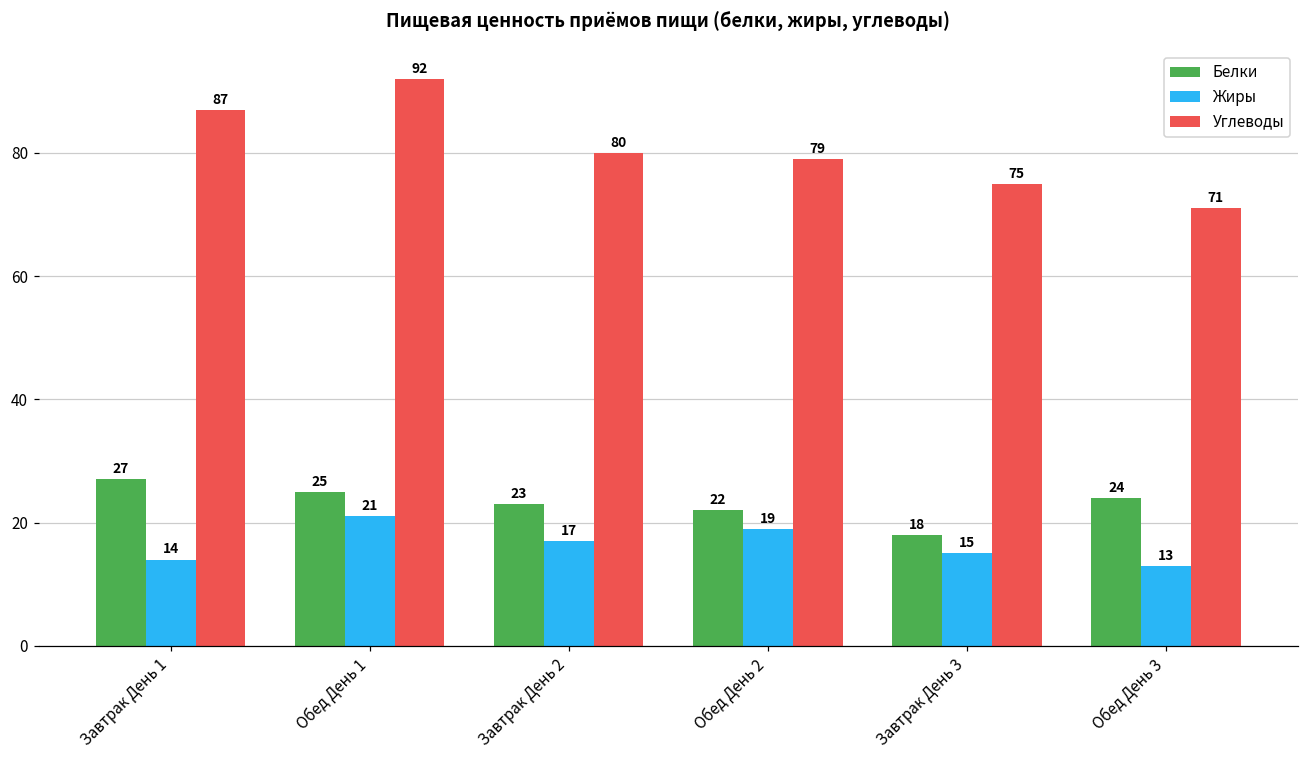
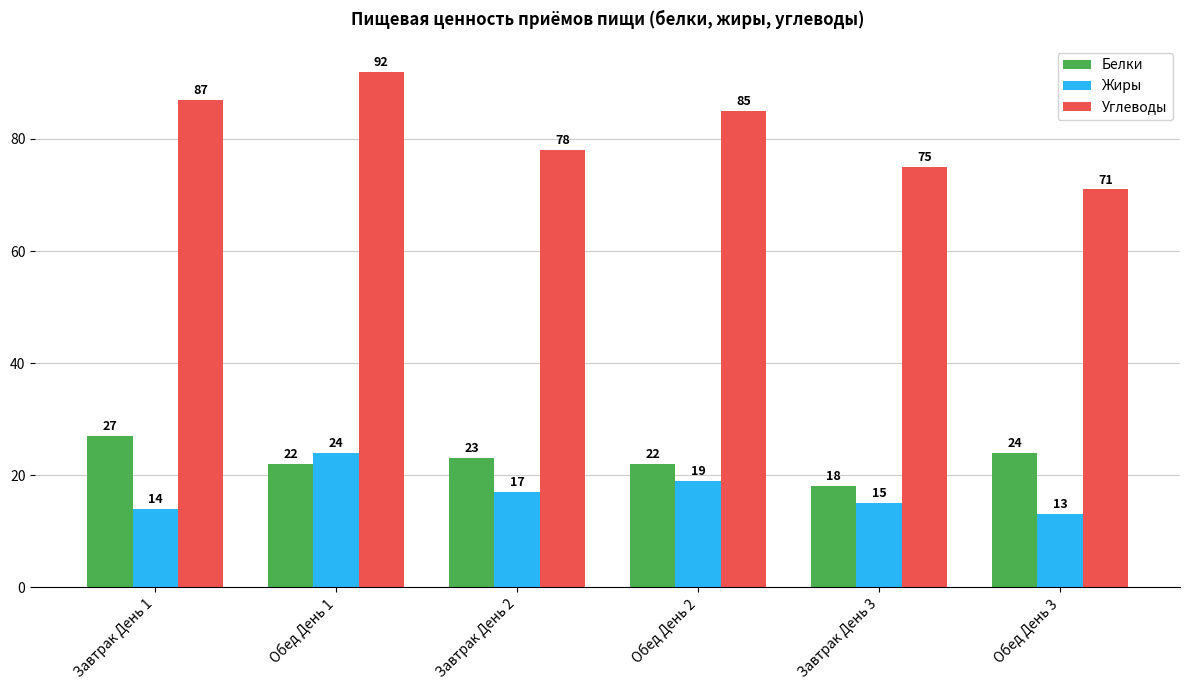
Белки, Обед День 1: 25 -> 22
Жиры, Обед День 1: 21 -> 24
Углеводы, Завтрак День 2: 80 -> 78
Углеводы, Обед День 2: 79 -> 85
